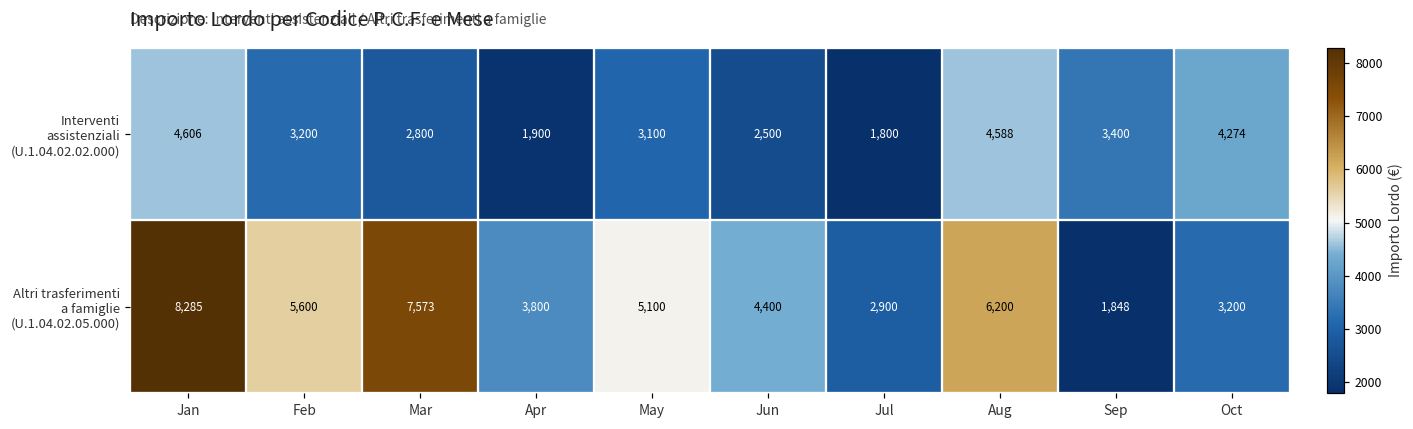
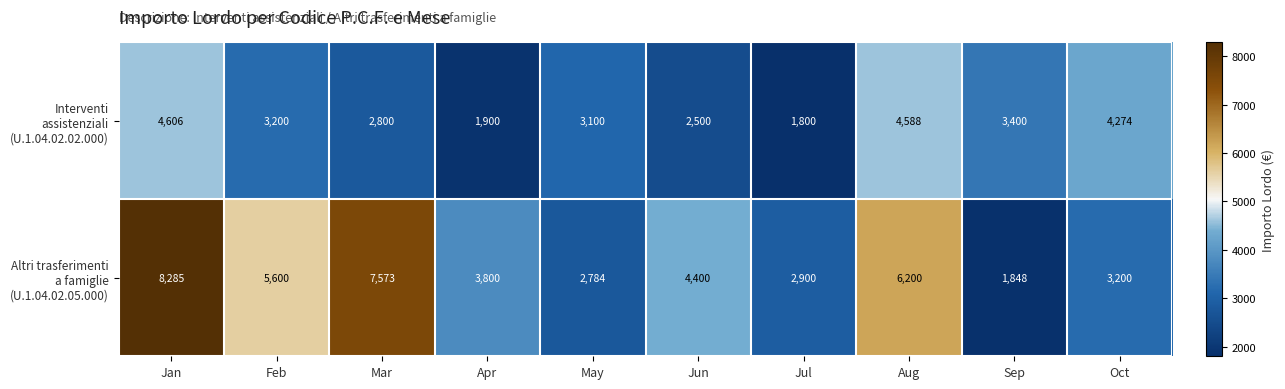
Altri trasferimenti a famiglie (U.1.04.02.05.000), May: 5,100 -> 2,784
